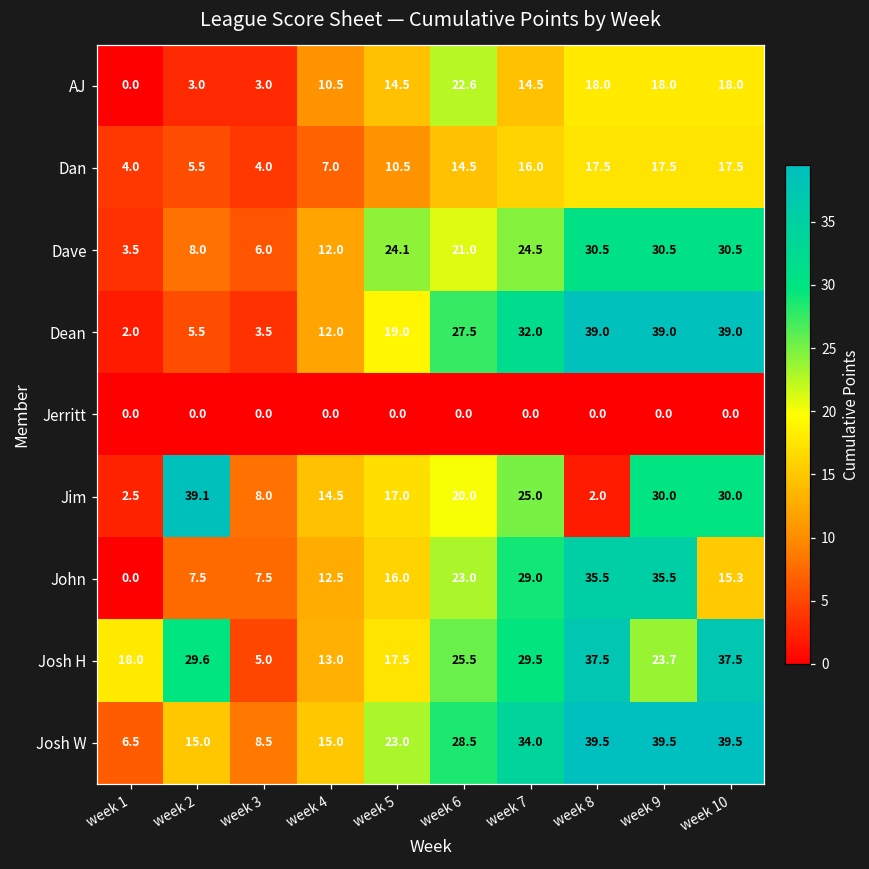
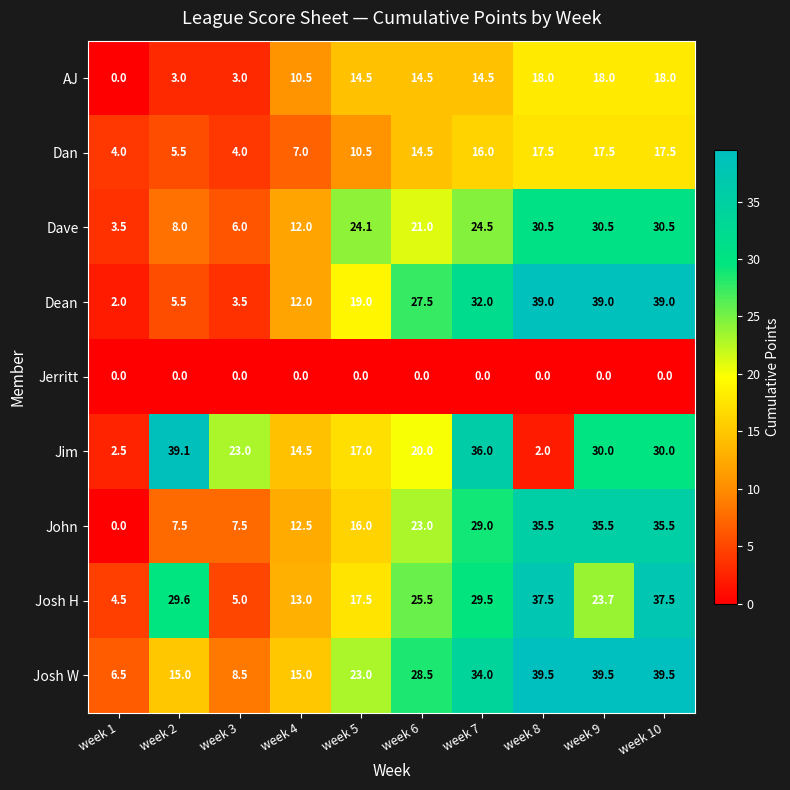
AJ, week 6: 22.6 -> 14.5
Jim, week 3: 8.0 -> 23.0
Jim, week 7: 25.0 -> 36.0
John, week 10: 15.3 -> 35.5
Josh H, week 1: 18.0 -> 4.5
